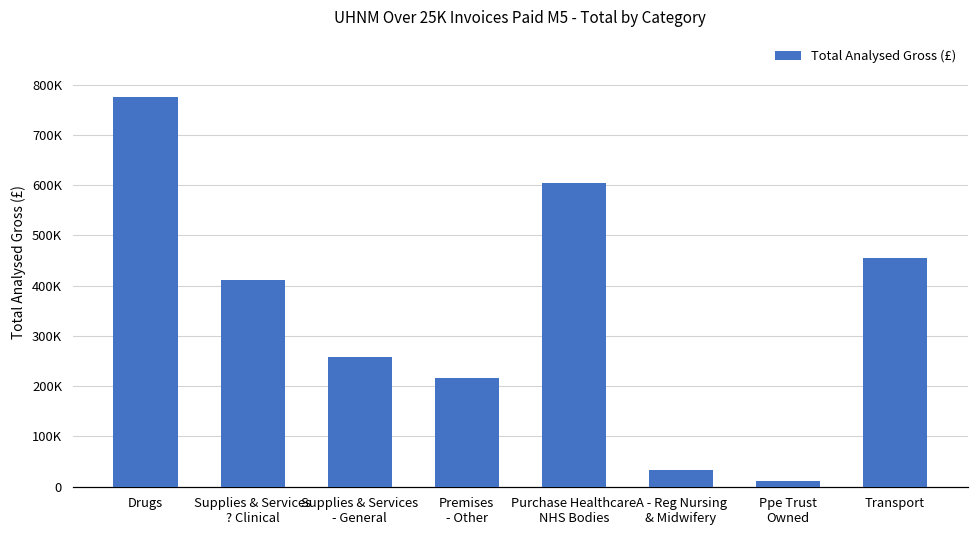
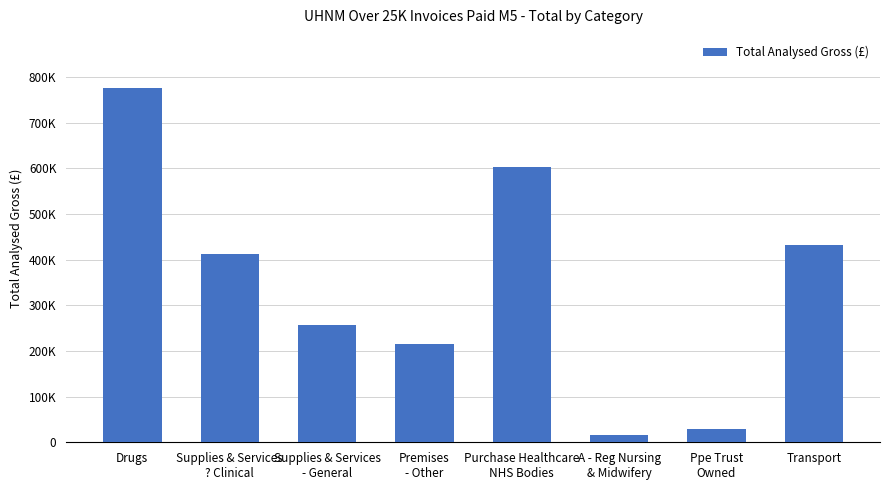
A - Reg Nursing & Midwifery: 30000 -> 20000
Ppe Trust Owned: 10000 -> 30000
Transport: 450000 -> 430000
